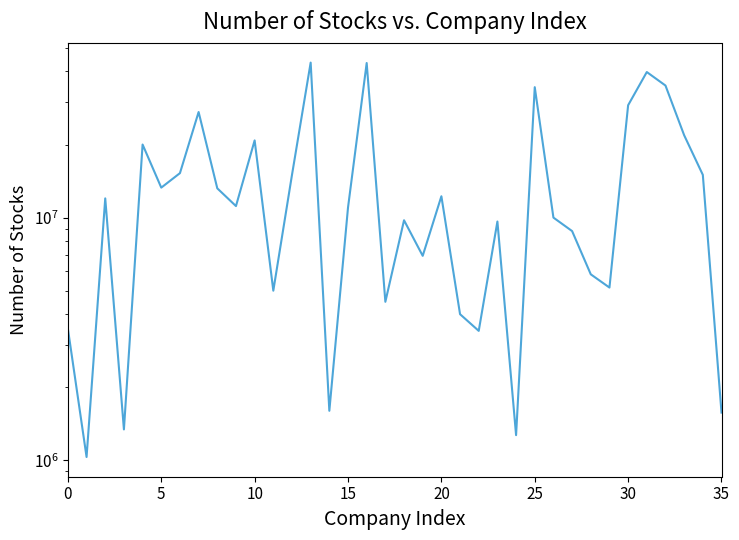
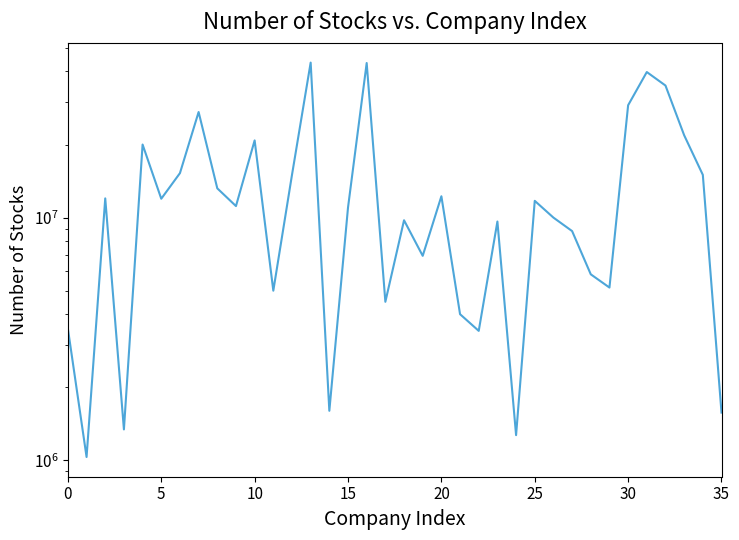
5: 13000000 -> 12000000
25: 34000000 -> 12000000
